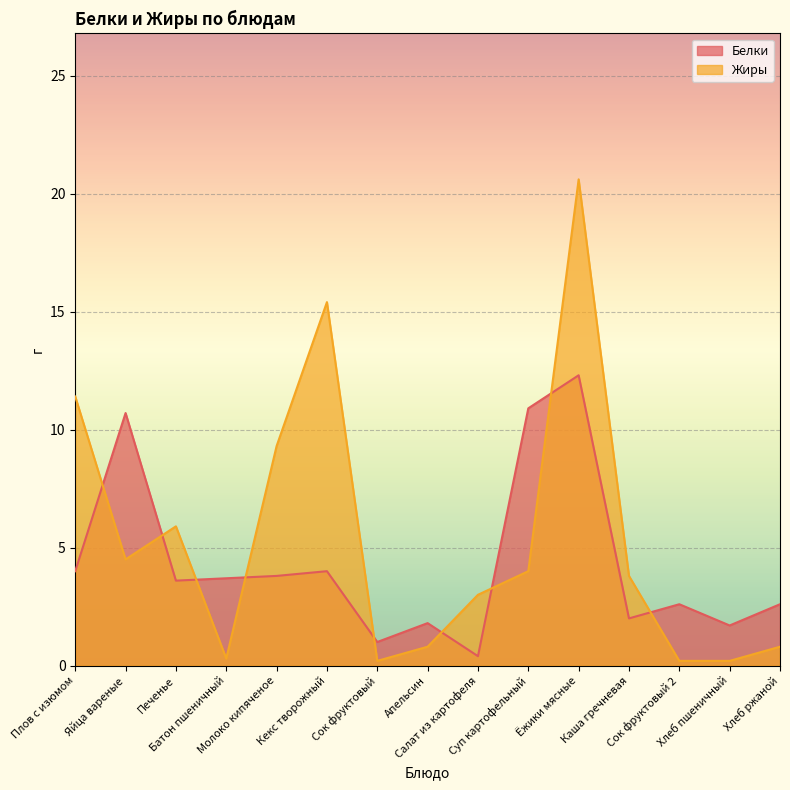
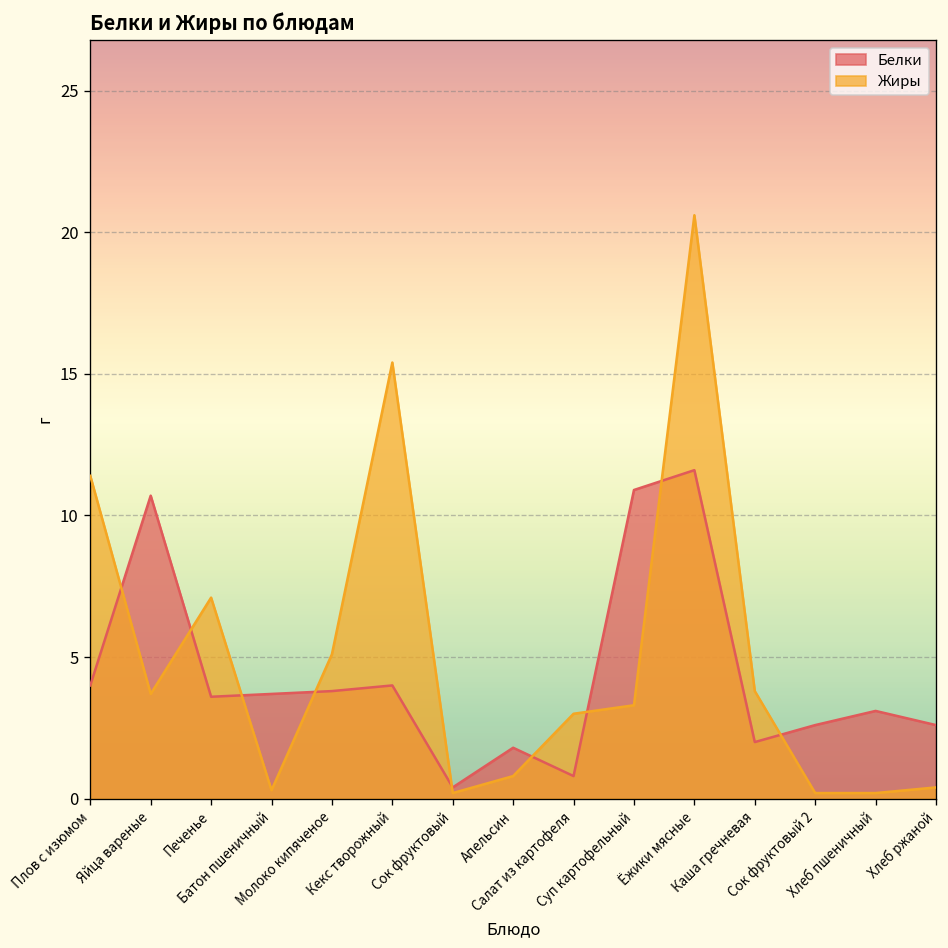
Жиры, Яйца вареные: 4.5 -> 3.7
Жиры, Печенье: 5.9 -> 7.1
Жиры, Молоко кипяченое: 9.3 -> 5.1
Белки, Сок фруктовый: 1.0 -> 0.4
Белки, Салат из картофеля: 0.4 -> 0.8
Жиры, Суп картофельный: 4.0 -> 3.3
Белки, Ёжики мясные: 12.3 -> 11.6
Белки, Хлеб пшеничный: 1.7 -> 3.1
Жиры, Хлеб ржаной: 0.8 -> 0.4
